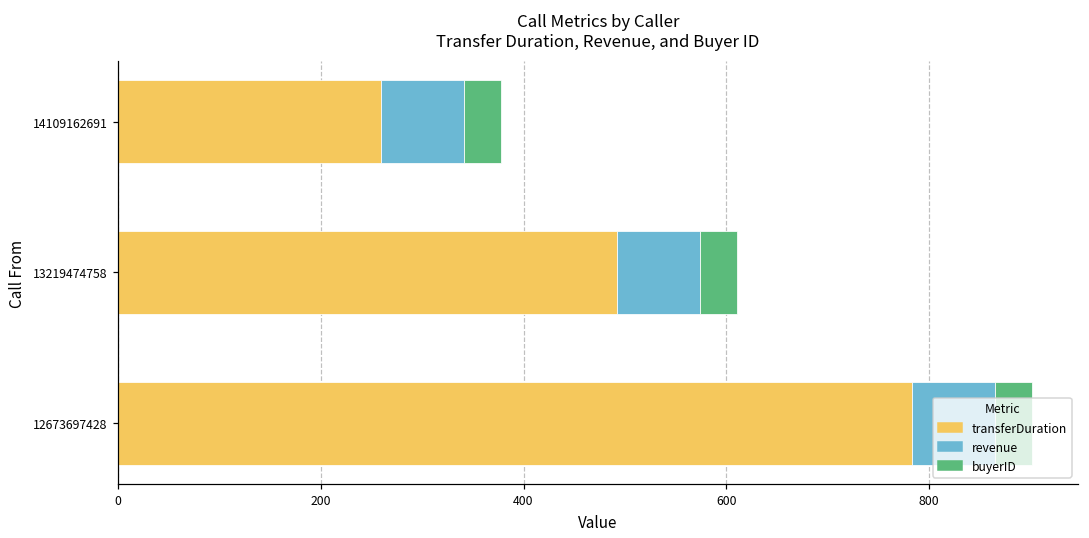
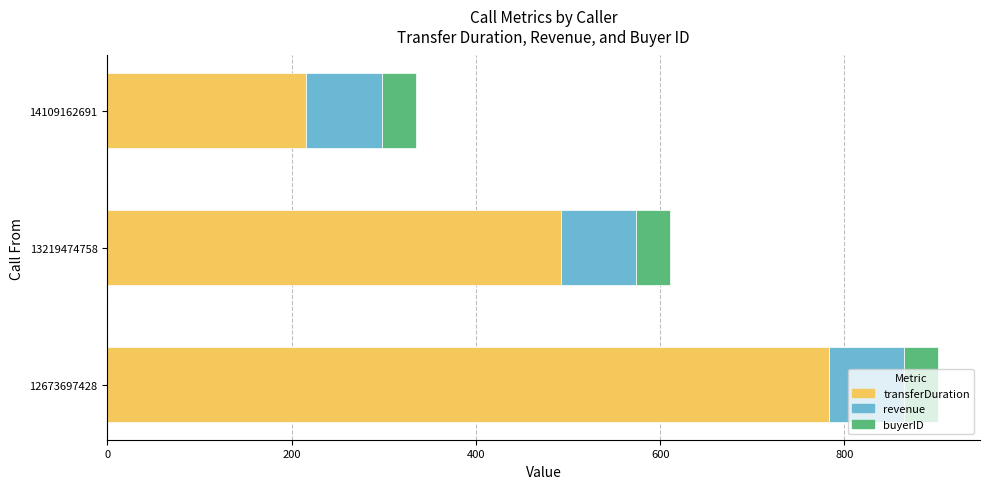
transferDuration, 14109162691: 260 -> 220
